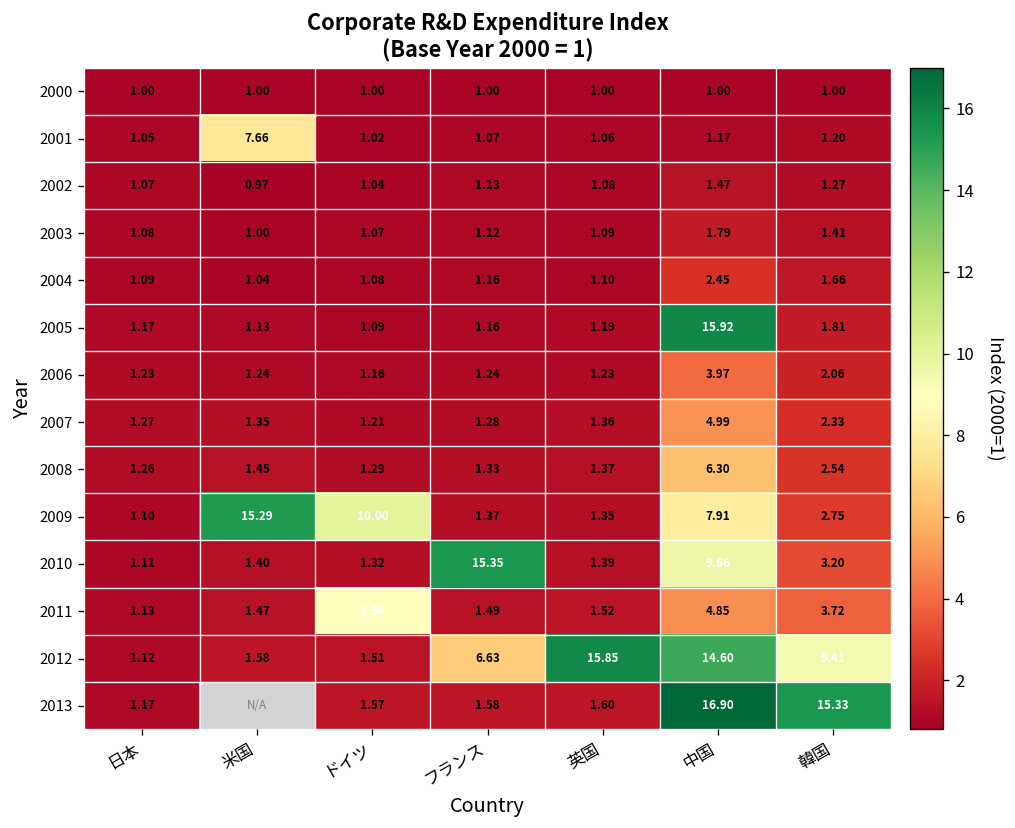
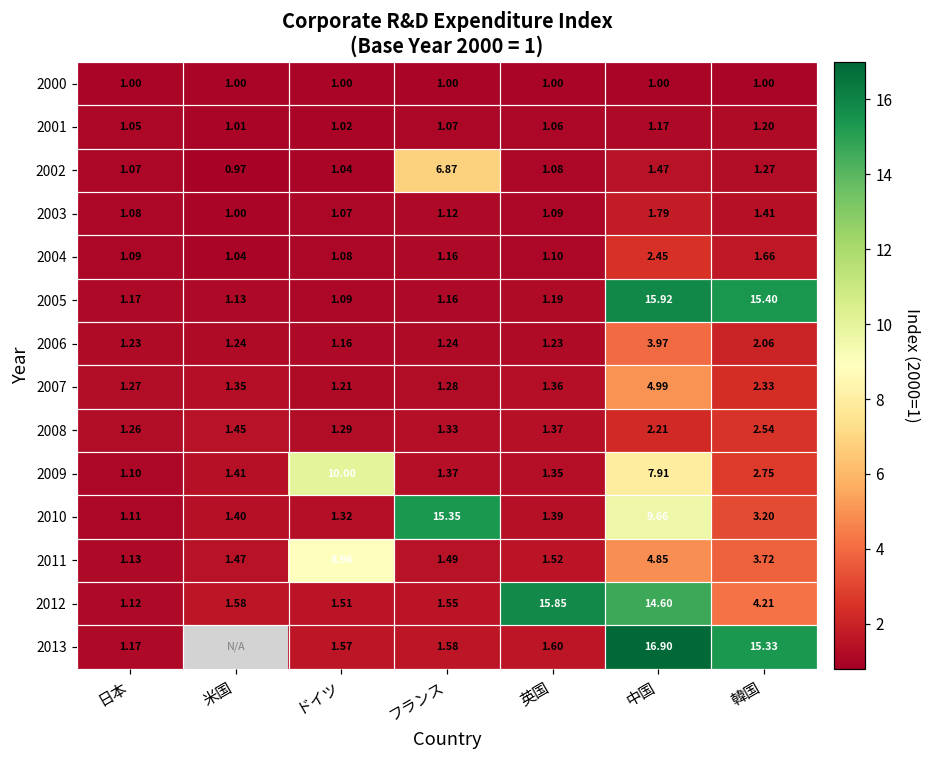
2001, 米国: 7.66 -> 1.01
2002, フランス: 1.13 -> 6.87
2005, 韓国: 1.81 -> 15.40
2008, 中国: 6.30 -> 2.21
2009, 米国: 15.29 -> 1.41
2012, フランス: 6.63 -> 1.55
2012, 韓国: 9.41 -> 4.21
